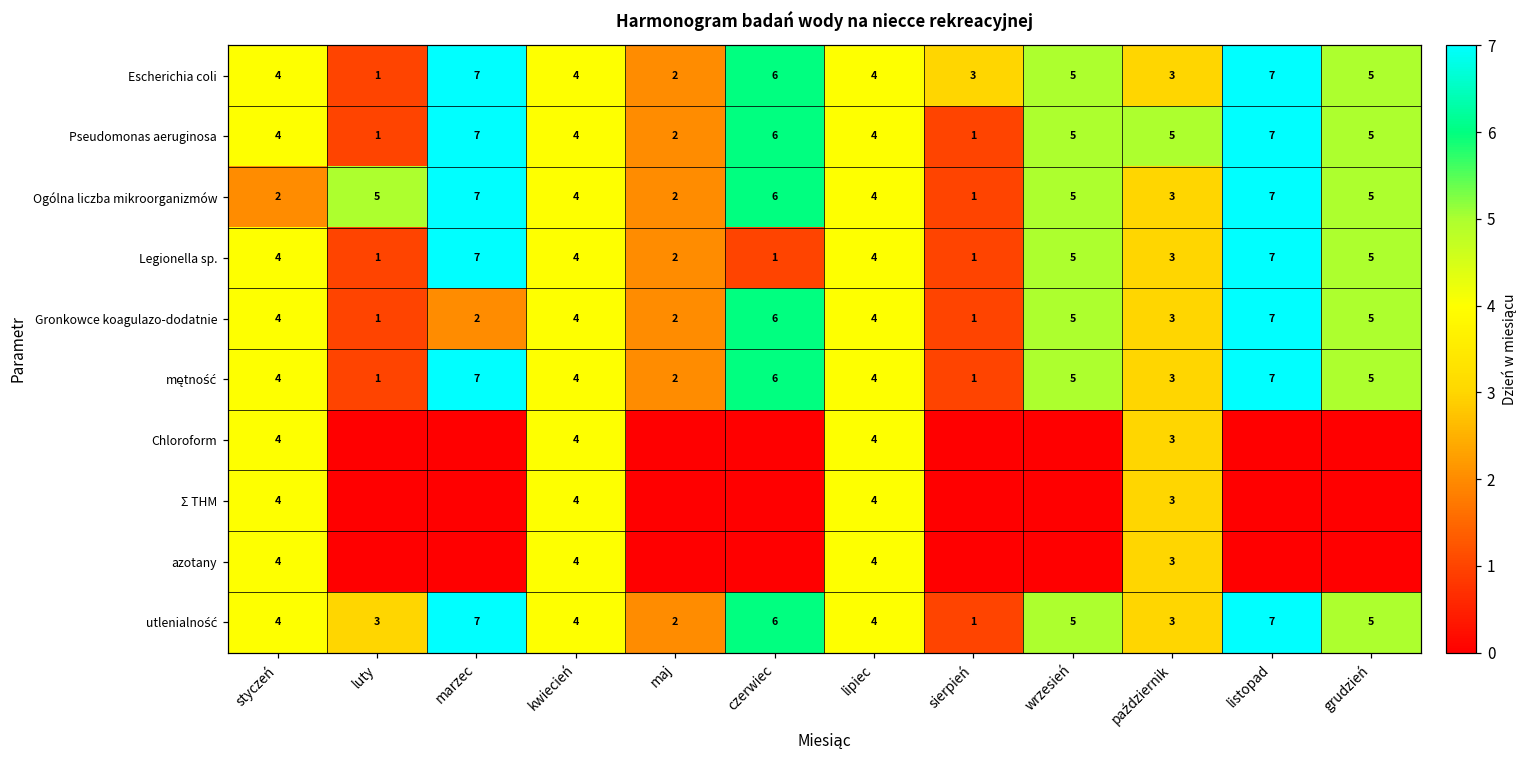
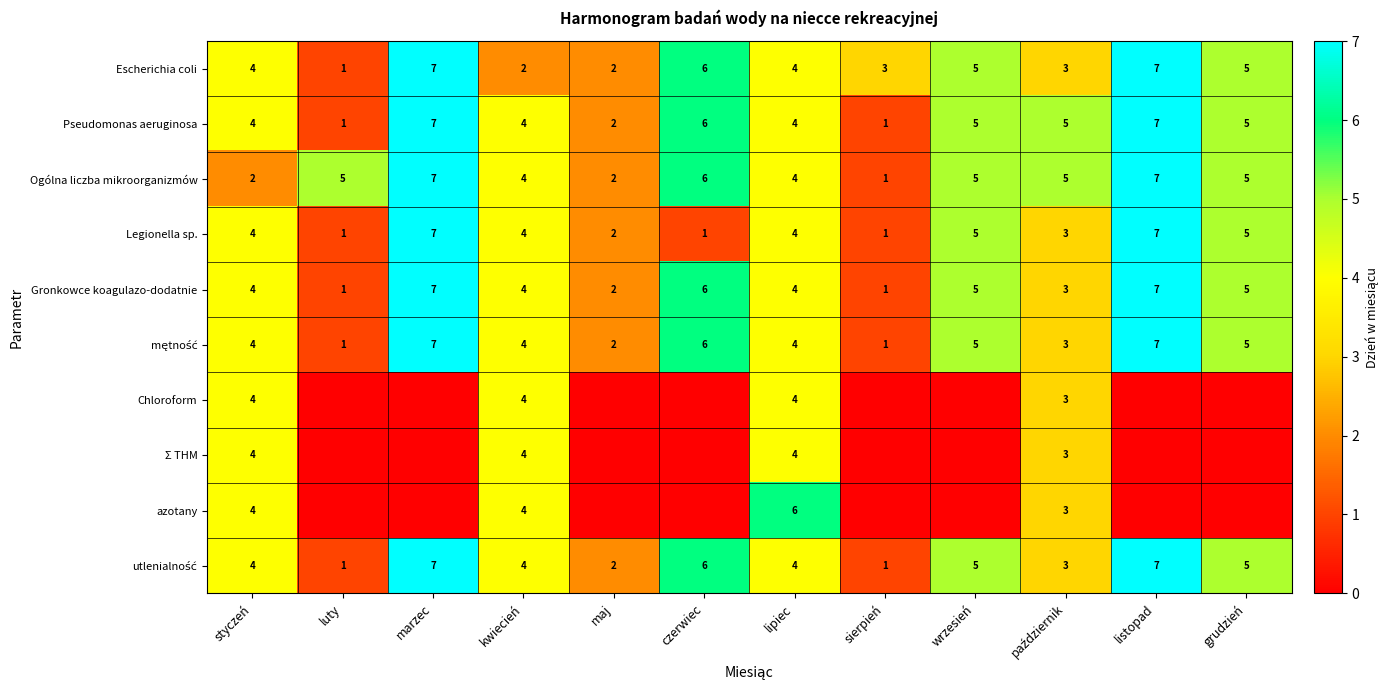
Escherichia coli, kwiecień: 4 -> 2
Ogólna liczba mikroorganizmów, październik: 3 -> 5
Gronkowce koagulazo-dodatnie, marzec: 2 -> 7
azotany, lipiec: 4 -> 6
utlenialność, luty: 3 -> 1
